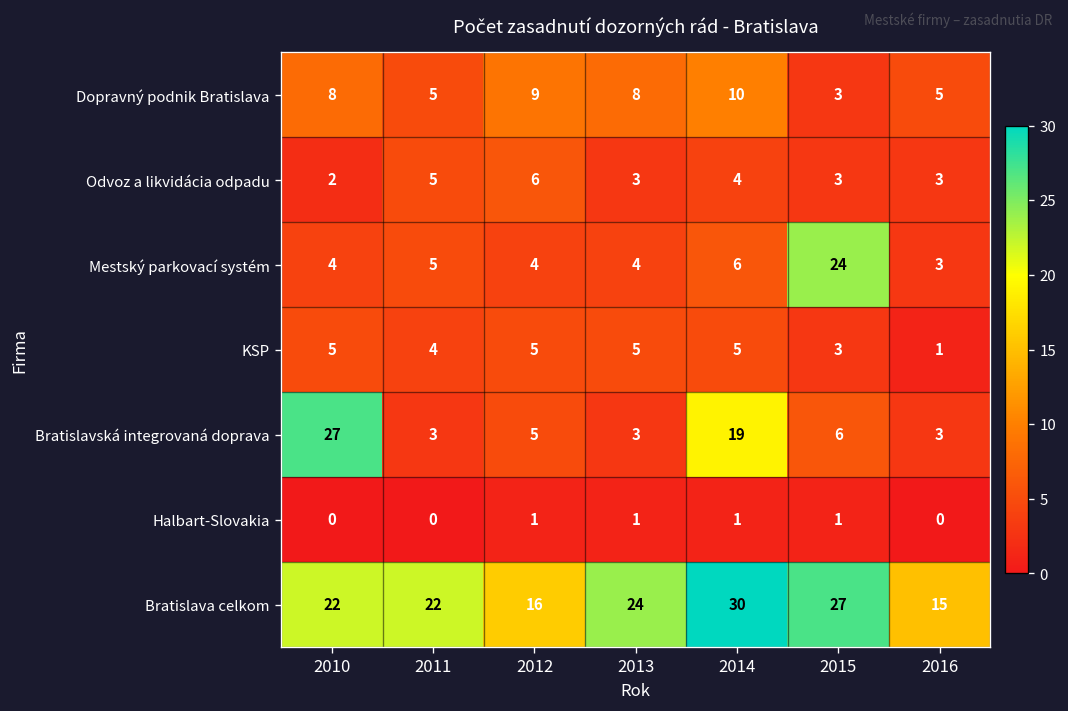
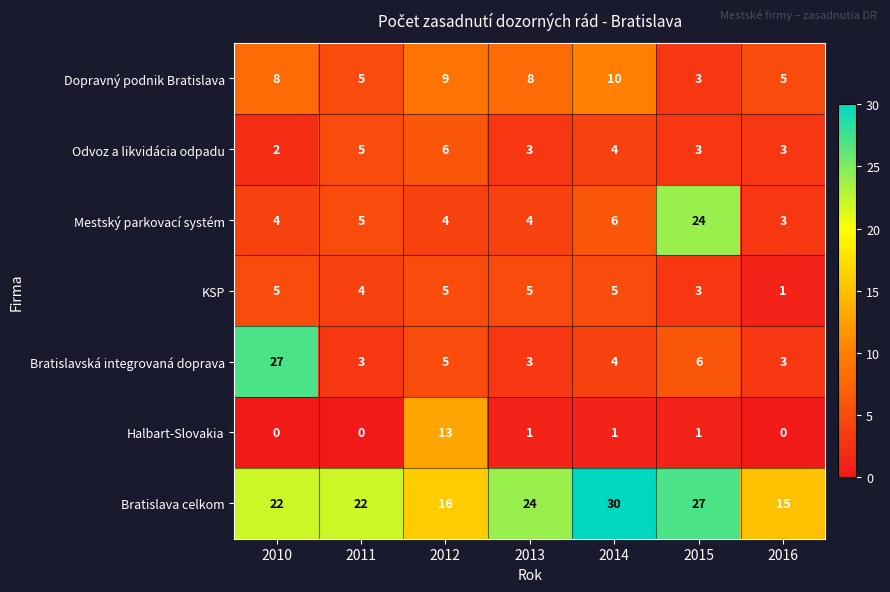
Bratislavská integrovaná doprava, 2014: 19 -> 4
Halbart-Slovakia, 2012: 1 -> 13
